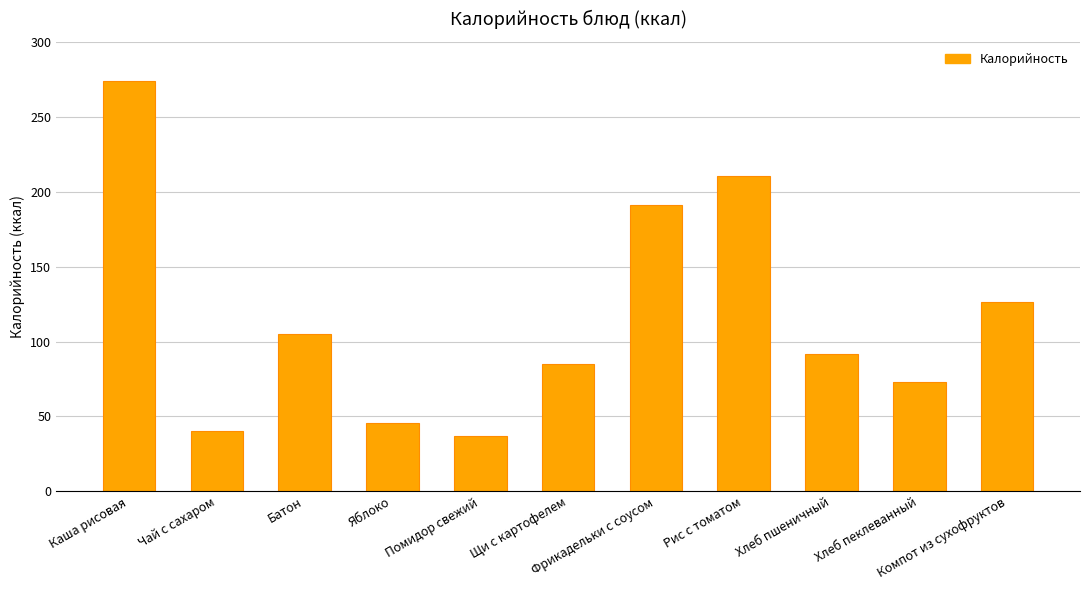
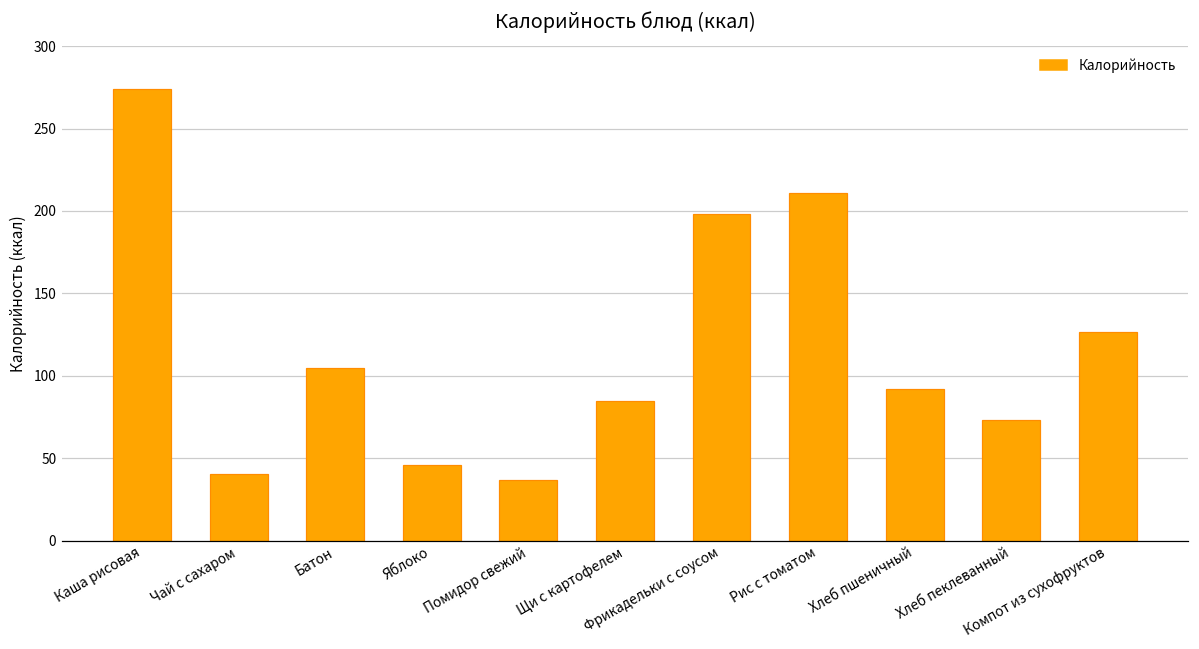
Фрикадельки с соусом: 191 -> 198
